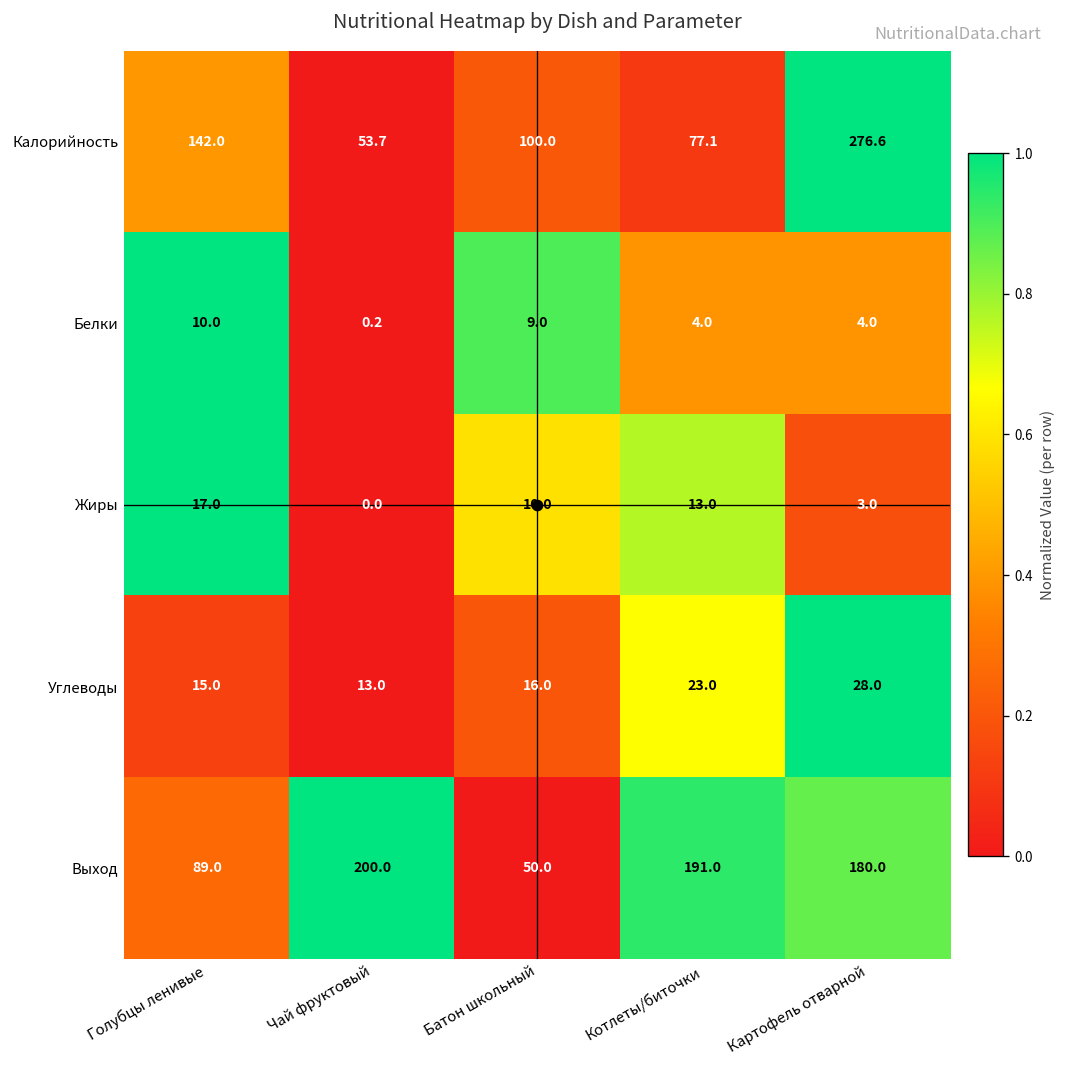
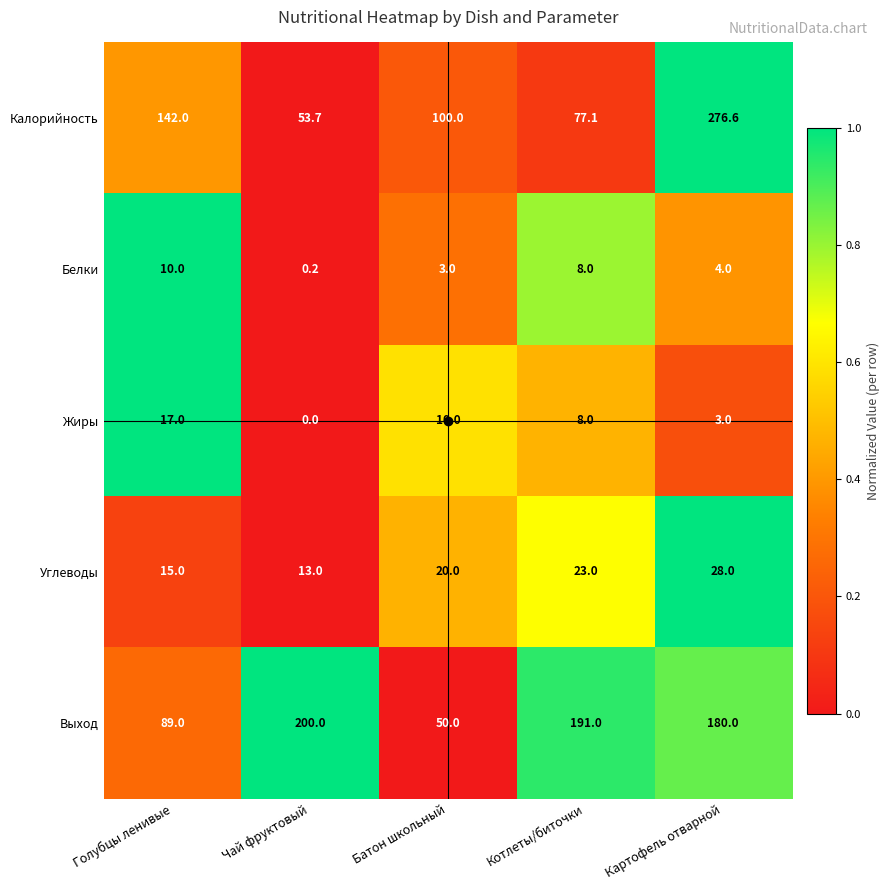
Белки, Батон школьный: 9.0 -> 3.0
Белки, Котлеты/биточки: 4.0 -> 8.0
Жиры, Котлеты/биточки: 13.0 -> 8.0
Углеводы, Батон школьный: 16.0 -> 20.0
